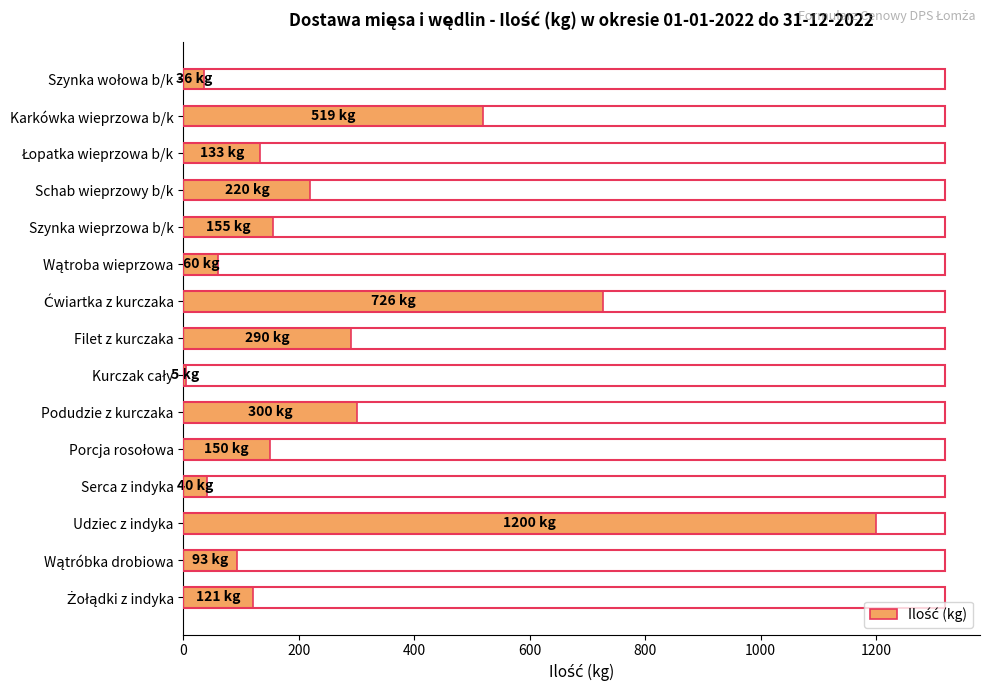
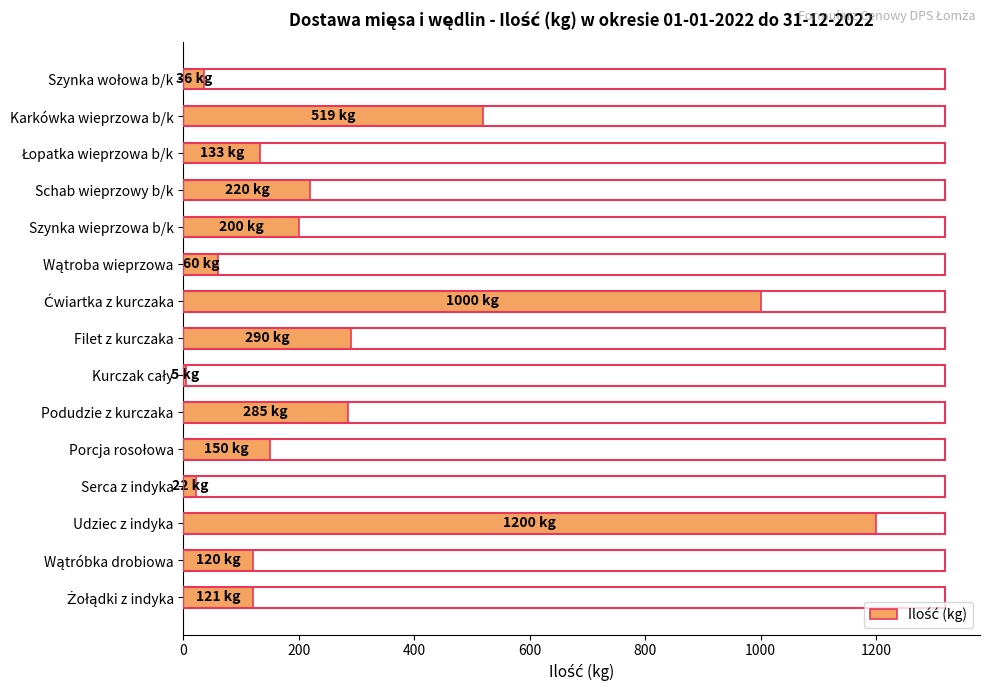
Szynka wieprzowa b/k: 155 -> 200
Ćwiartka z kurczaka: 726 -> 1000
Podudzie z kurczaka: 300 -> 285
Serca z indyka: 40 -> 22
Wątróbka drobiowa: 93 -> 120
